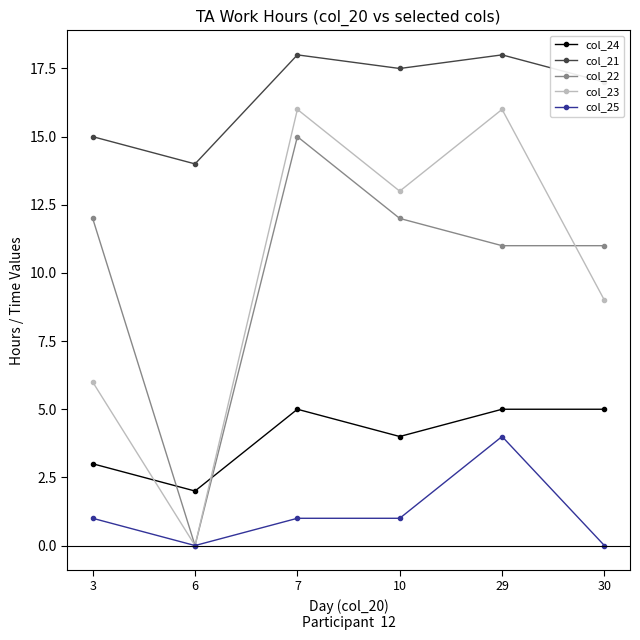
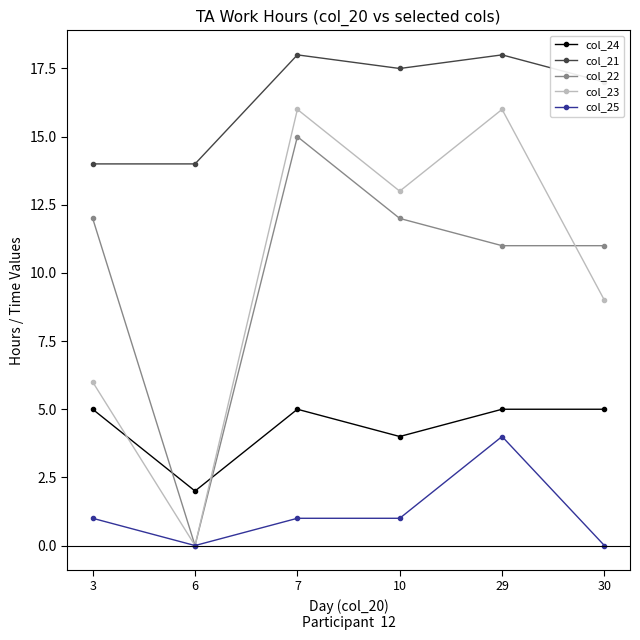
col_24, 3: 3 -> 5
col_21, 3: 15 -> 14
